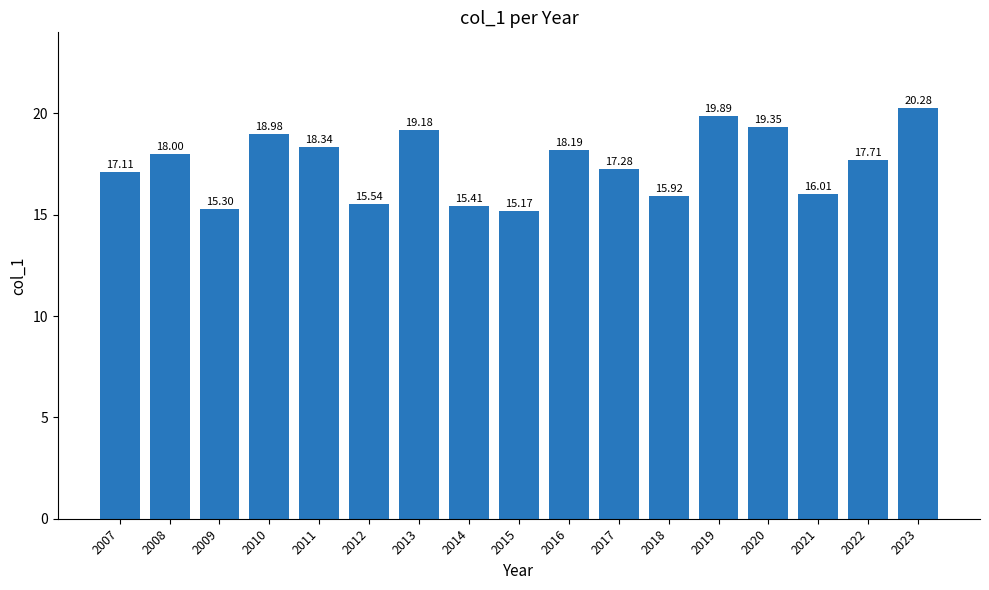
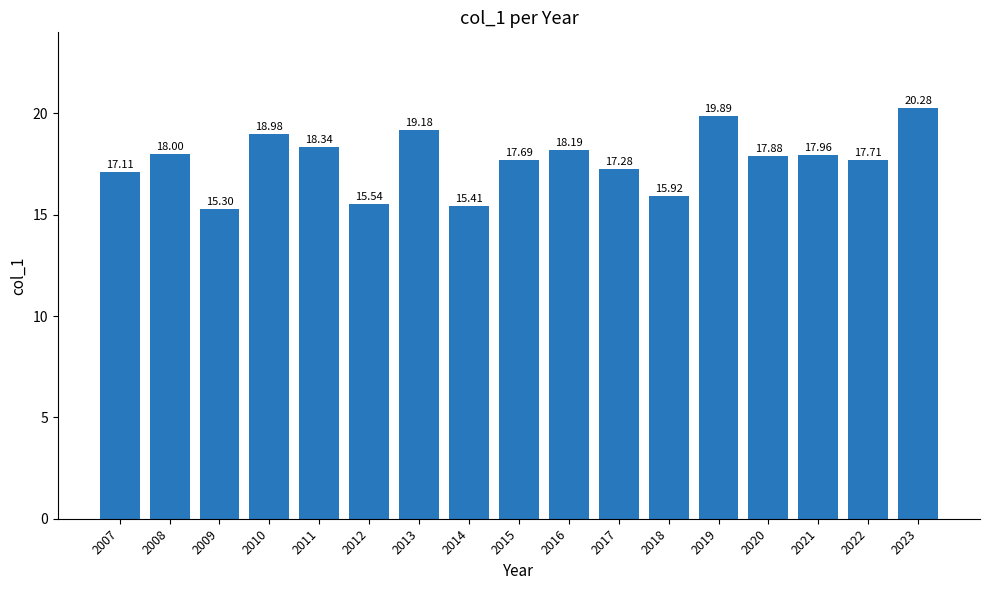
2015: 15.17 -> 17.69
2020: 19.35 -> 17.88
2021: 16.01 -> 17.96
